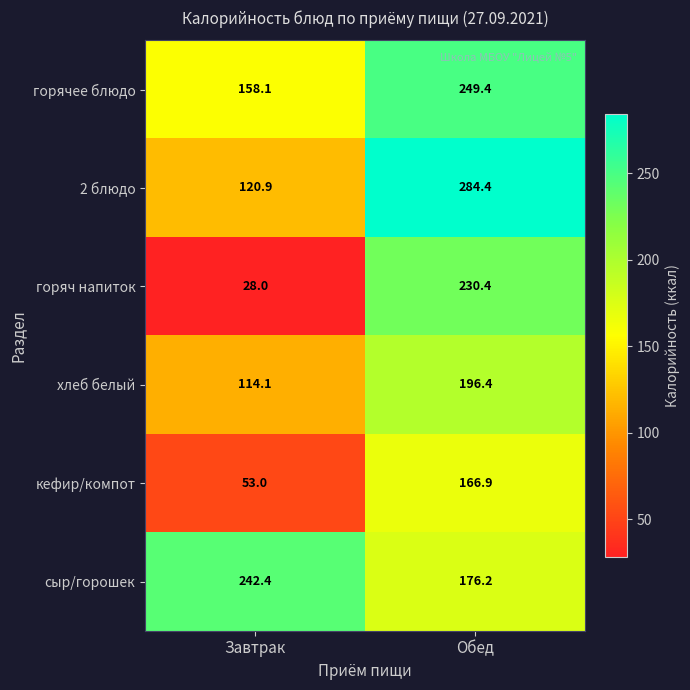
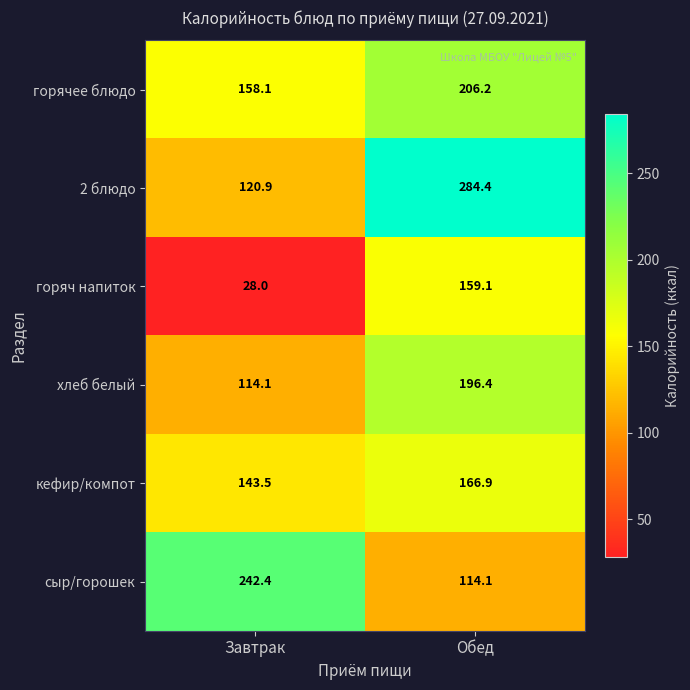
горячее блюдо, Обед: 249.4 -> 206.2
горяч напиток, Обед: 230.4 -> 159.1
кефир/компот, Завтрак: 53.0 -> 143.5
сыр/горошек, Обед: 176.2 -> 114.1
